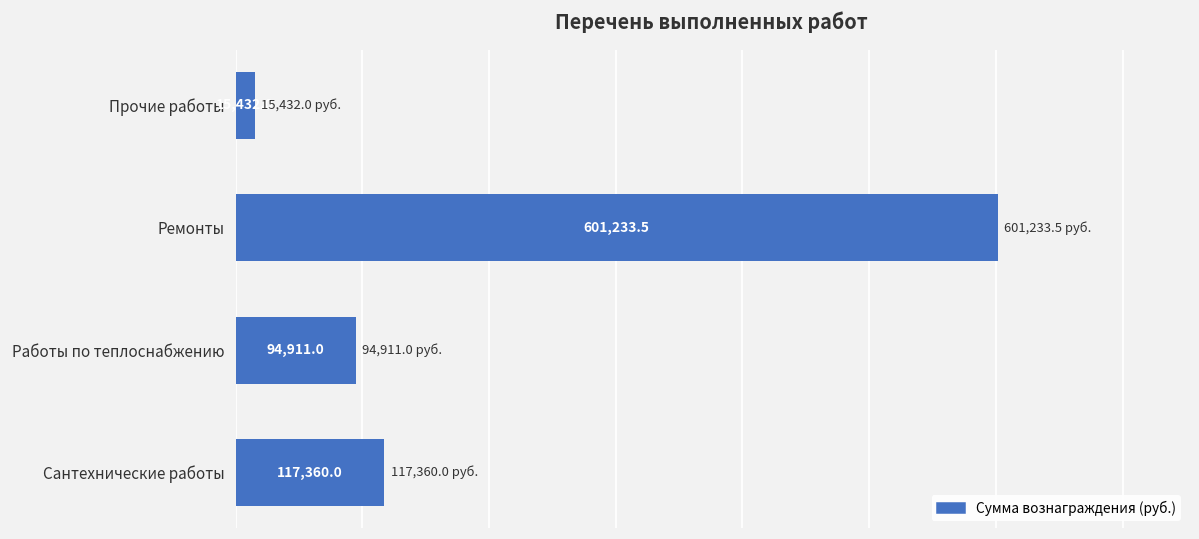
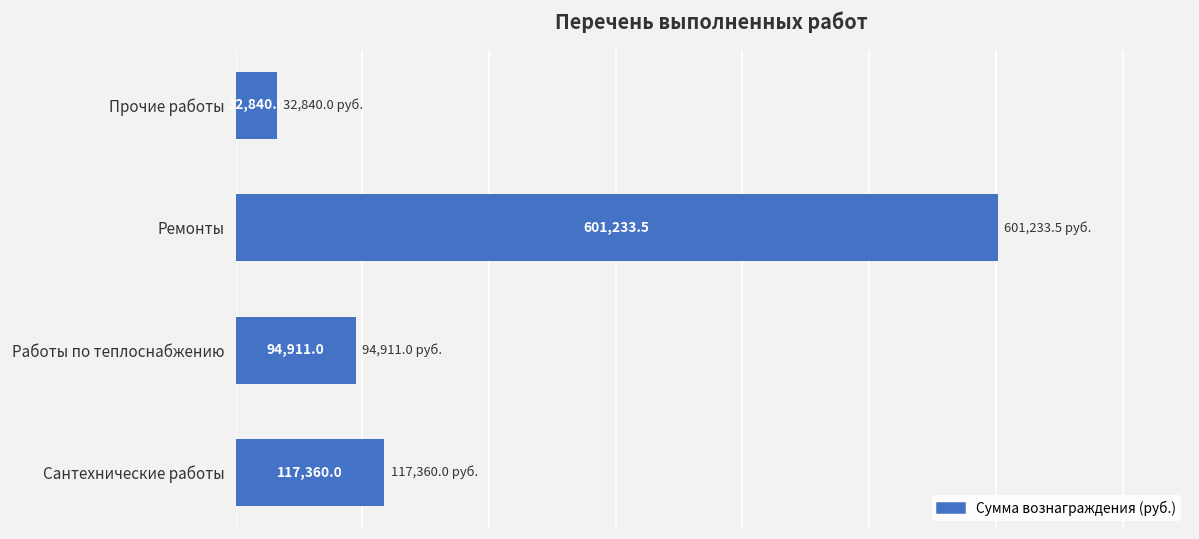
Прочие работы: 15,432.0 -> 32,840.0
